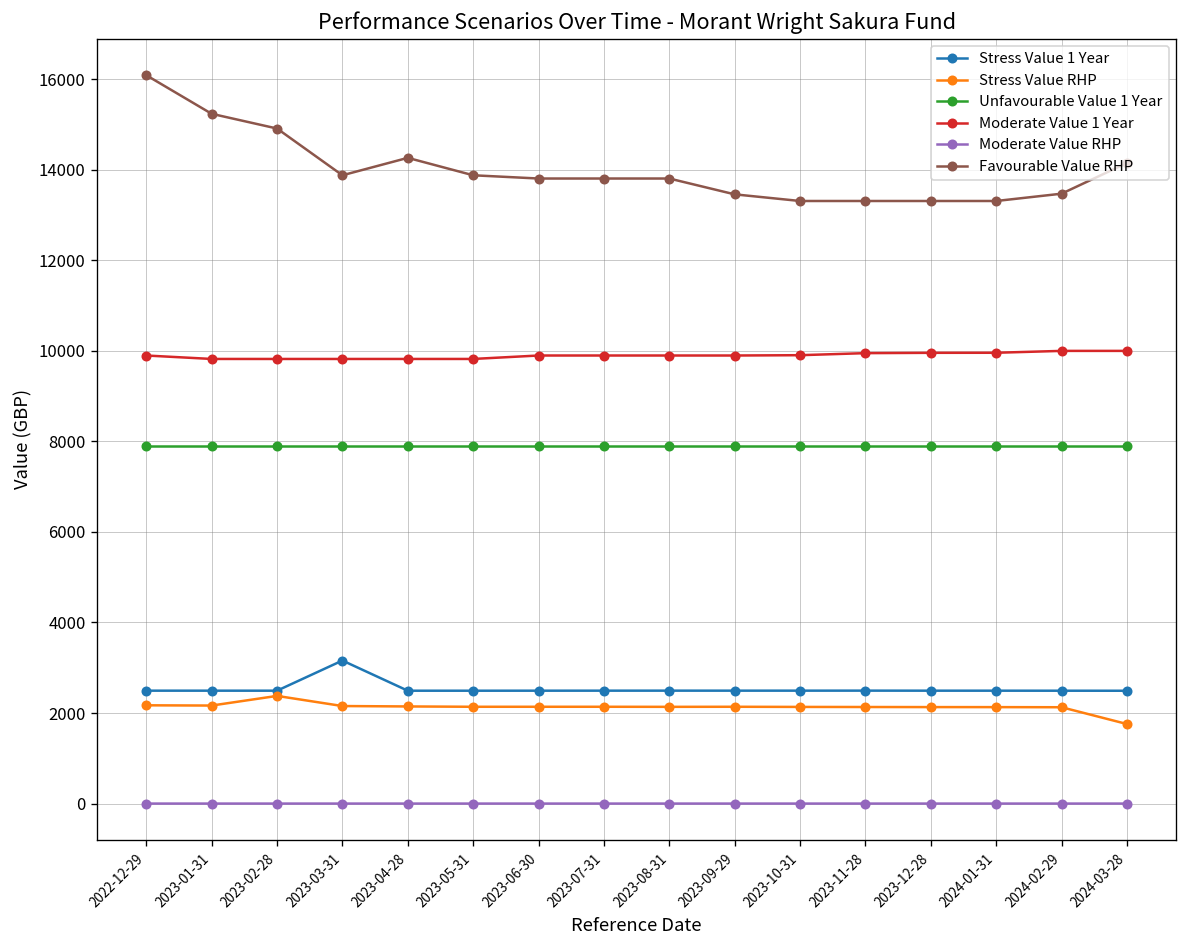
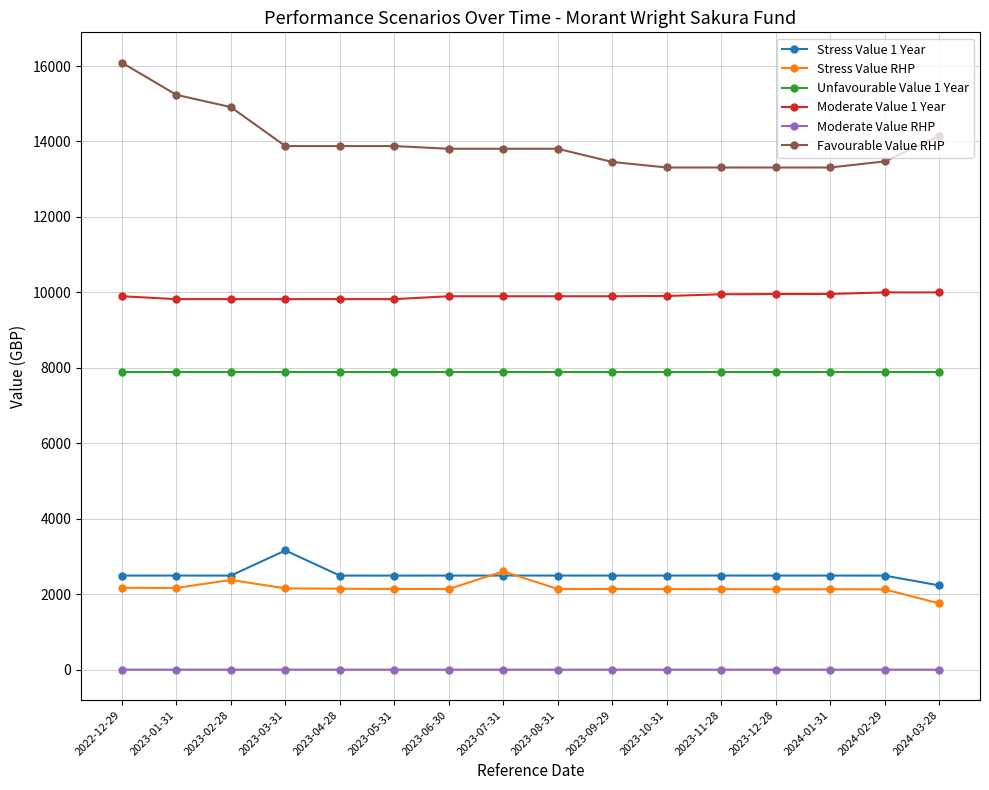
Favourable Value RHP, 2023-04-28: 14300 -> 13900
Stress Value RHP, 2023-07-31: 2100 -> 2600
Stress Value 1 Year, 2024-03-28: 2500 -> 2200
